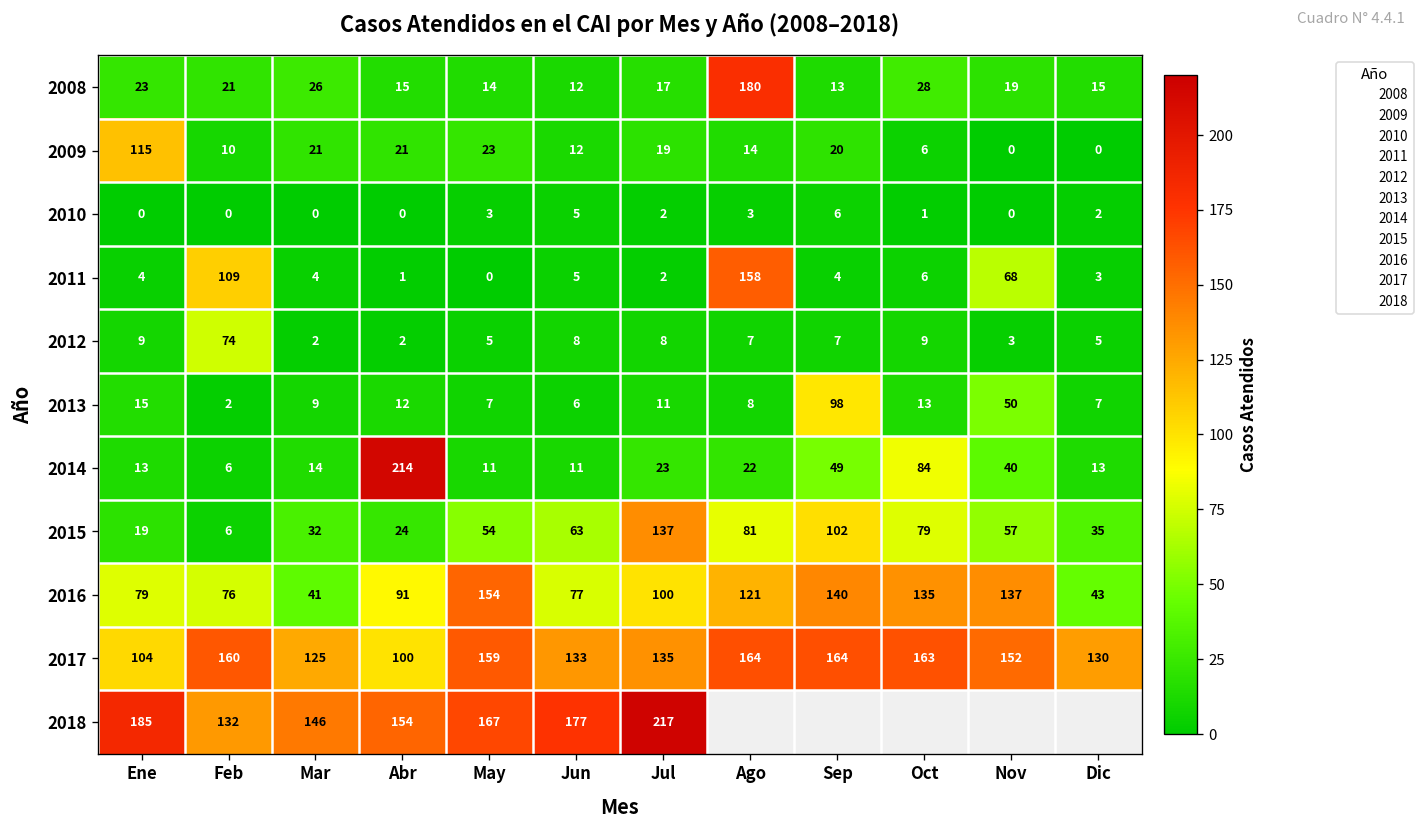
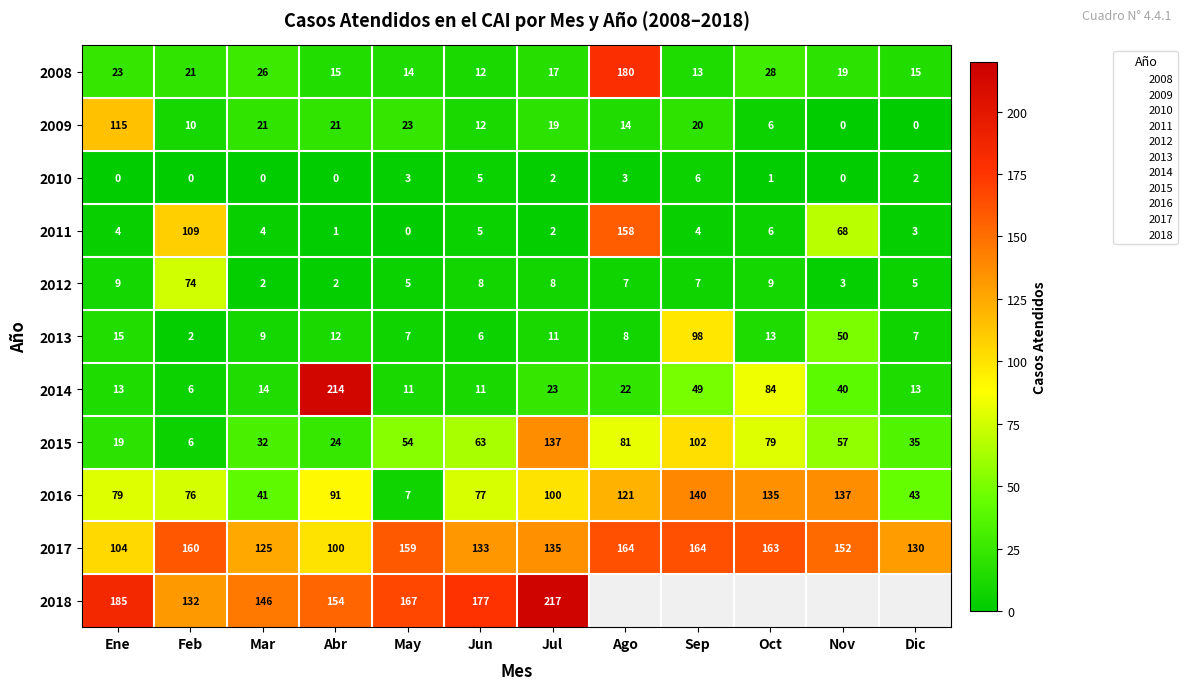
2016, May: 154 -> 7
